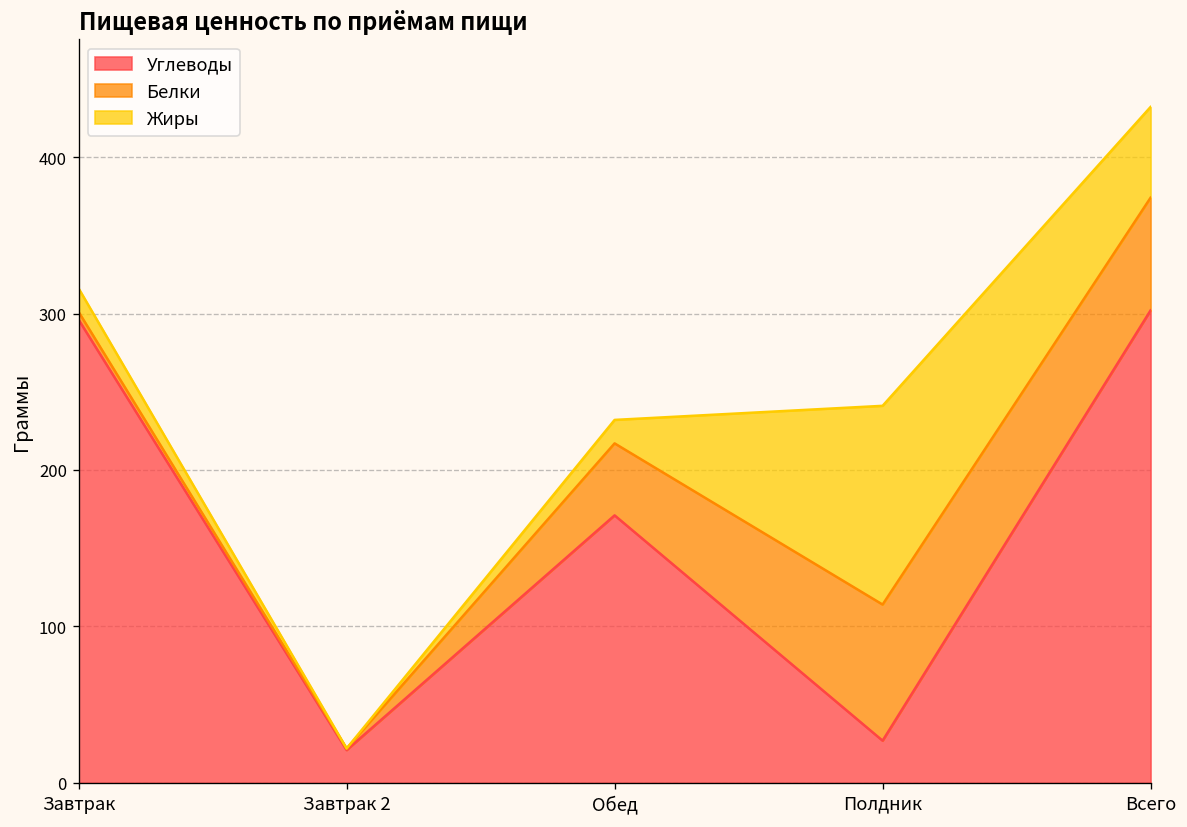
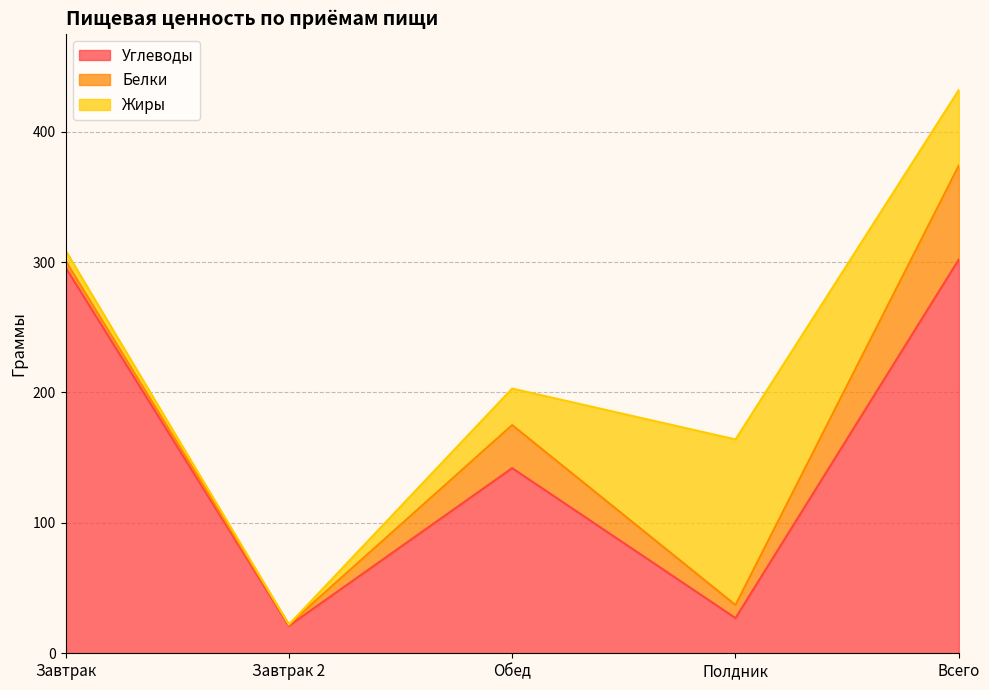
Жиры, Завтрак: 15 -> 8
Углеводы, Обед: 171 -> 142
Белки, Обед: 46 -> 33
Жиры, Обед: 15 -> 28
Белки, Полдник: 87 -> 10
